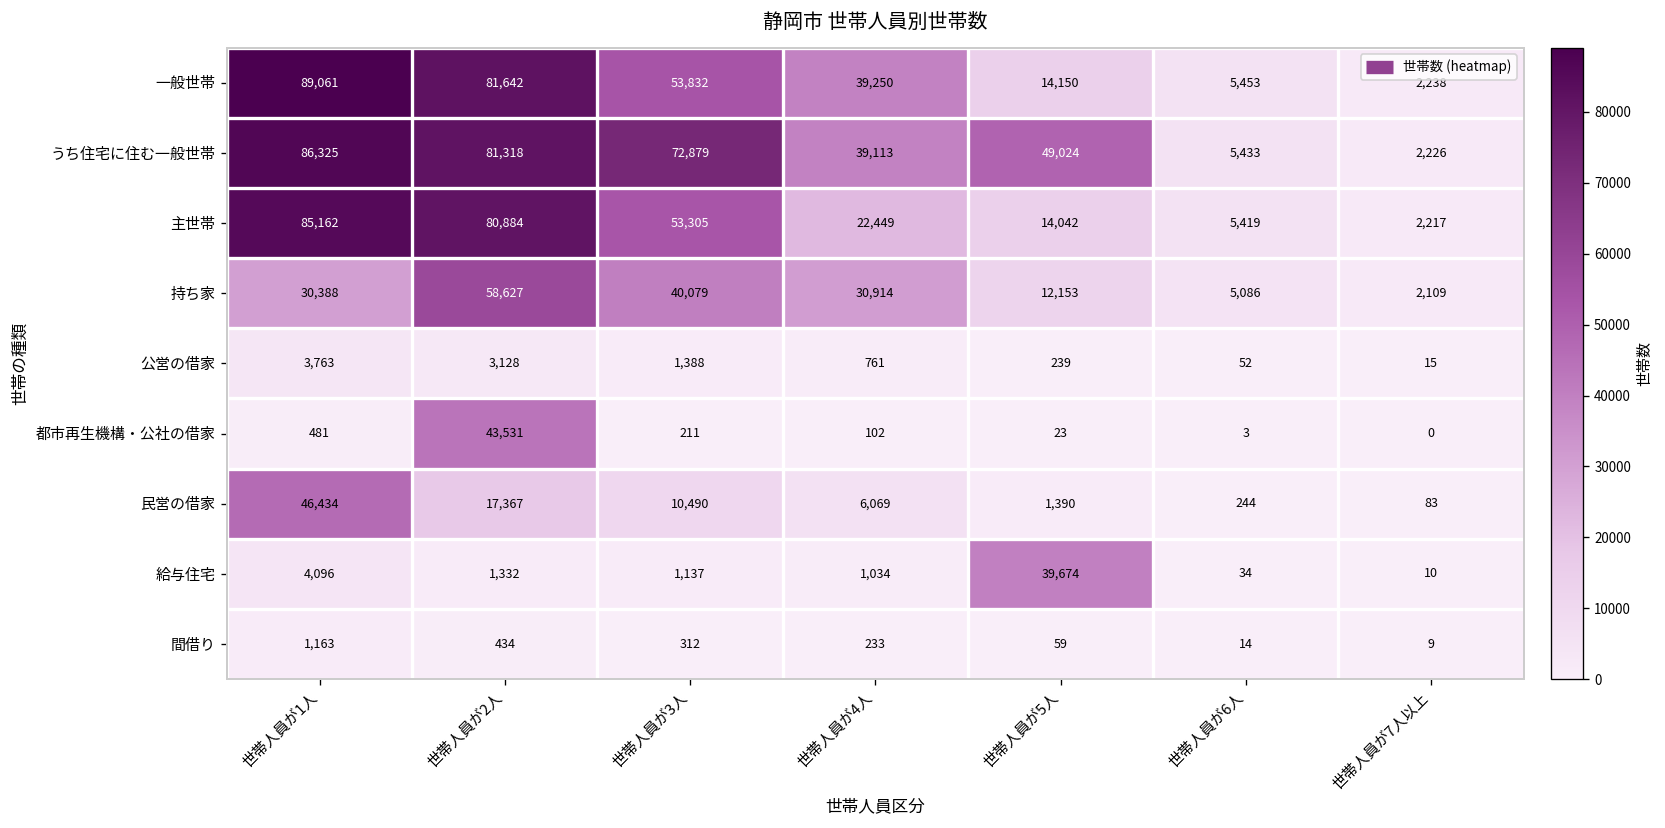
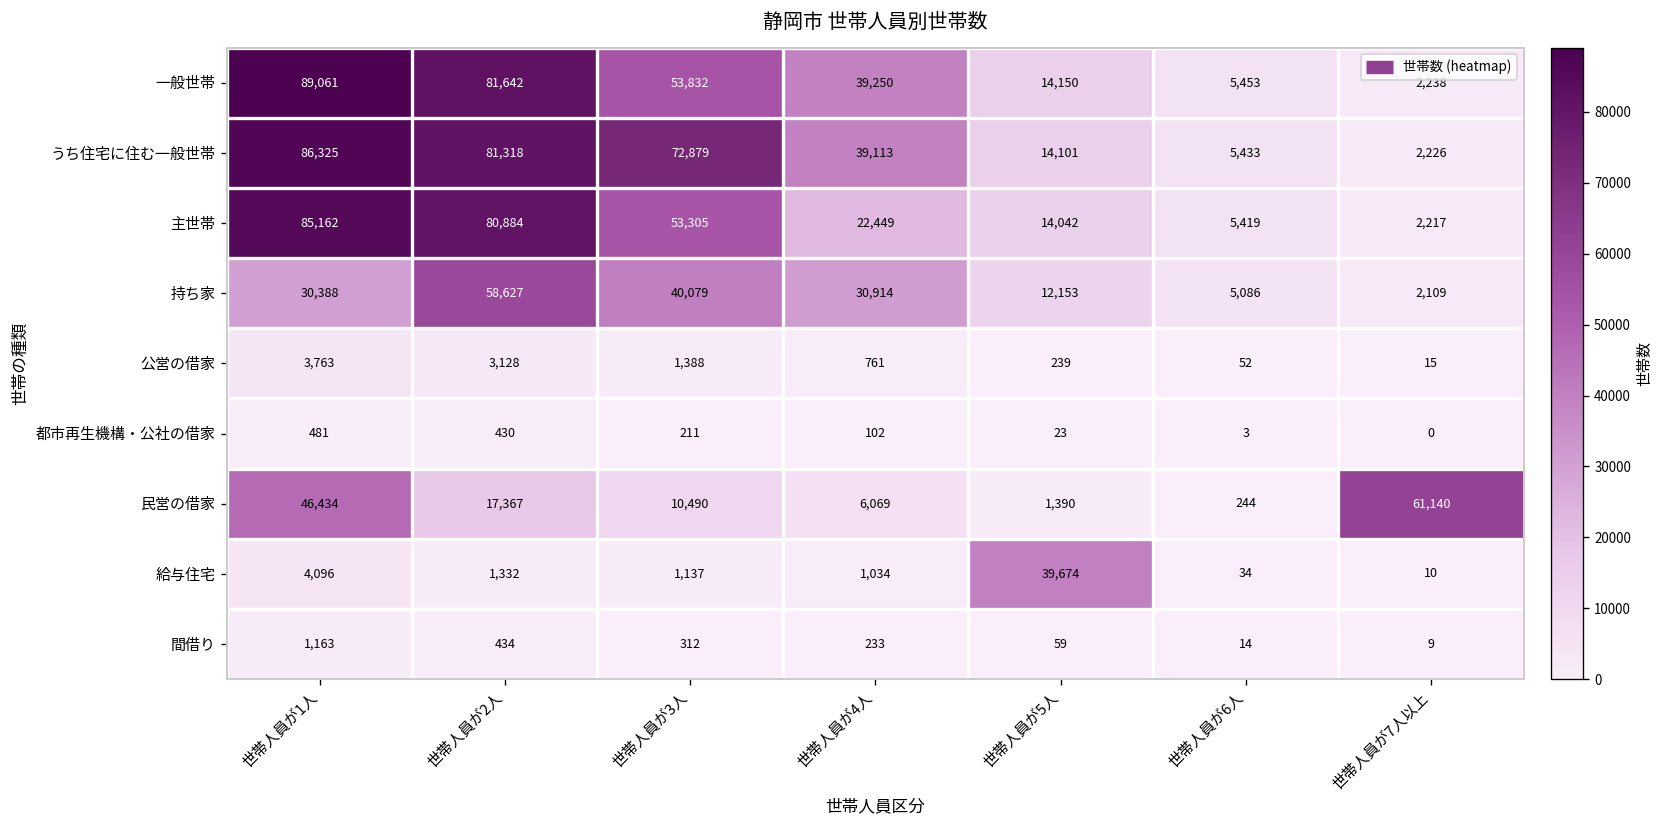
うち住宅に住む一般世帯, 世帯人員が5人: 49,024 -> 14,101
都市再生機構・公社の借家, 世帯人員が2人: 43,531 -> 430
民営の借家, 世帯人員が7人以上: 83 -> 61,140
